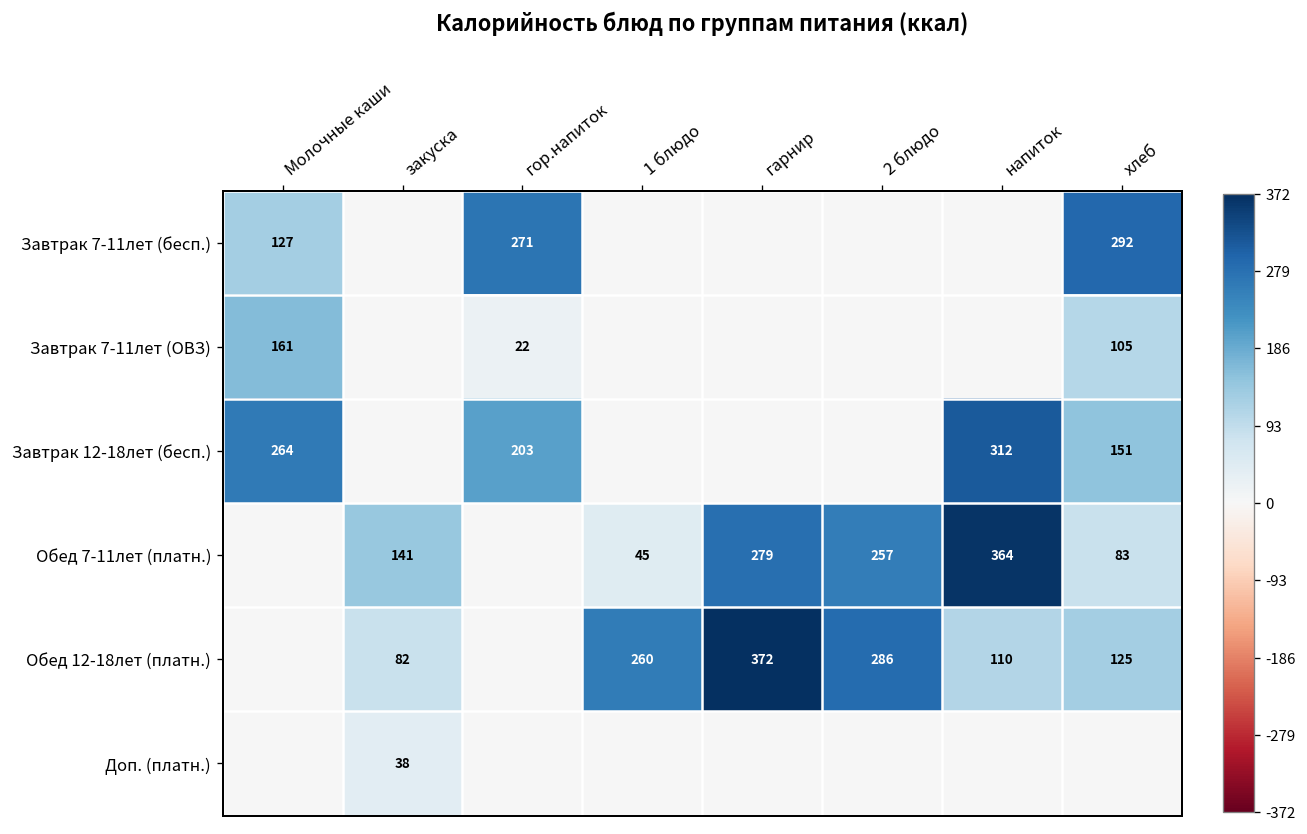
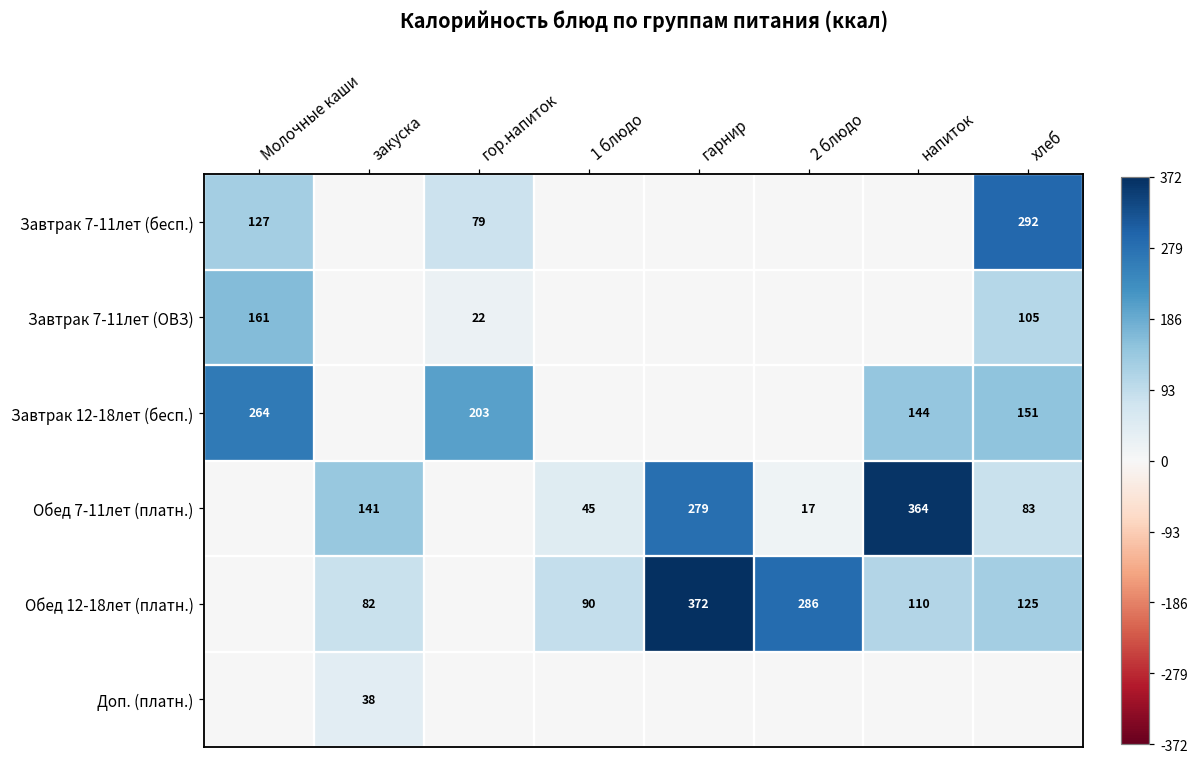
Завтрак 7-11лет (бесп.), гор.напиток: 271 -> 79
Завтрак 12-18лет (бесп.), напиток: 312 -> 144
Обед 7-11лет (платн.), 2 блюдо: 257 -> 17
Обед 12-18лет (платн.), 1 блюдо: 260 -> 90
